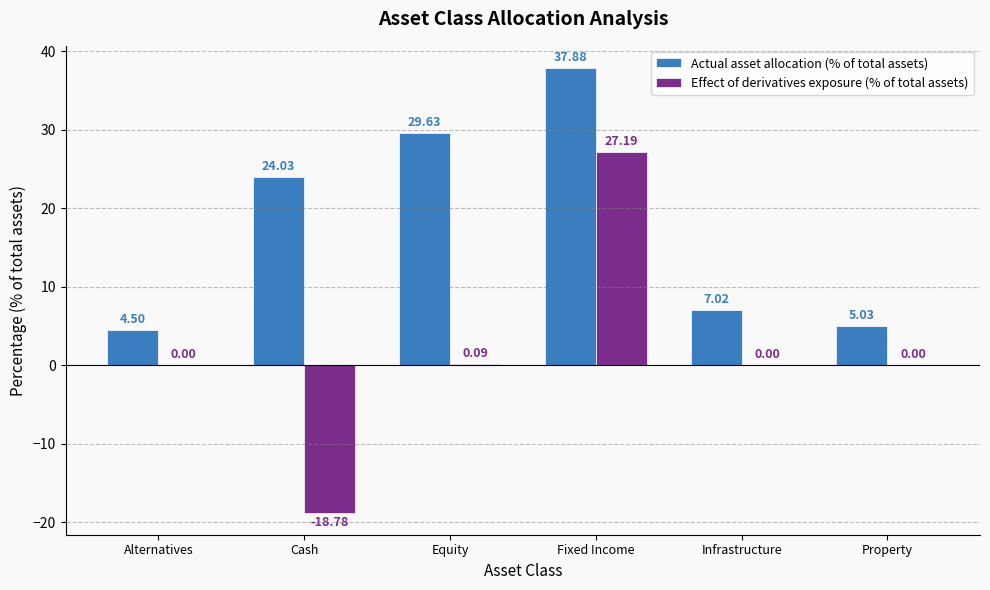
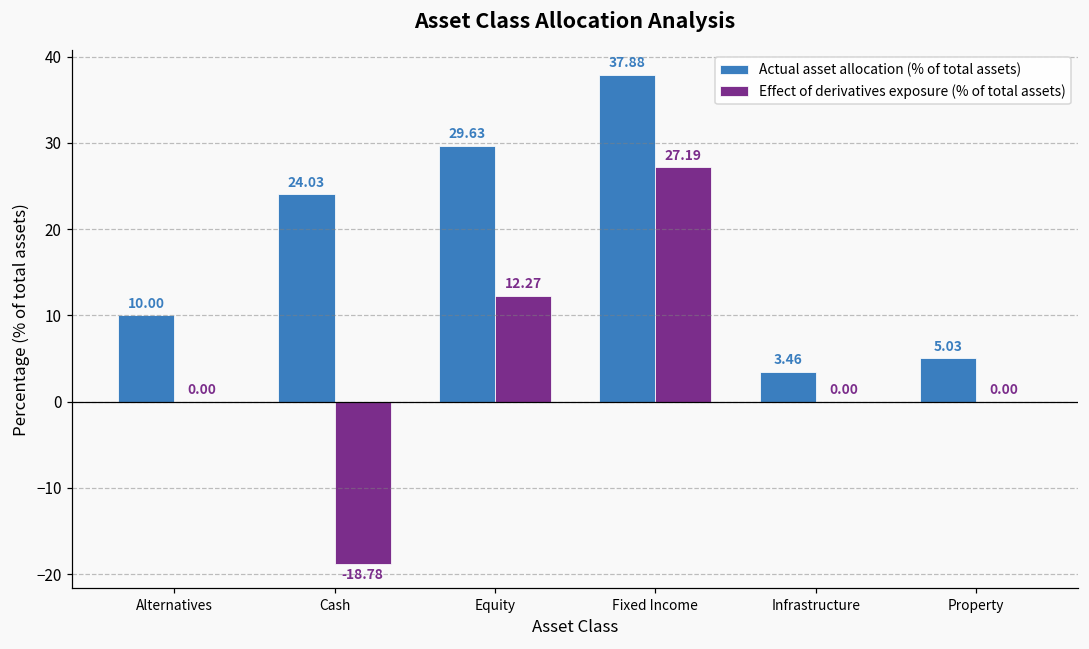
Actual asset allocation (% of total assets), Alternatives: 4.50 -> 10.00
Effect of derivatives exposure (% of total assets), Equity: 0.09 -> 12.27
Actual asset allocation (% of total assets), Infrastructure: 7.02 -> 3.46
